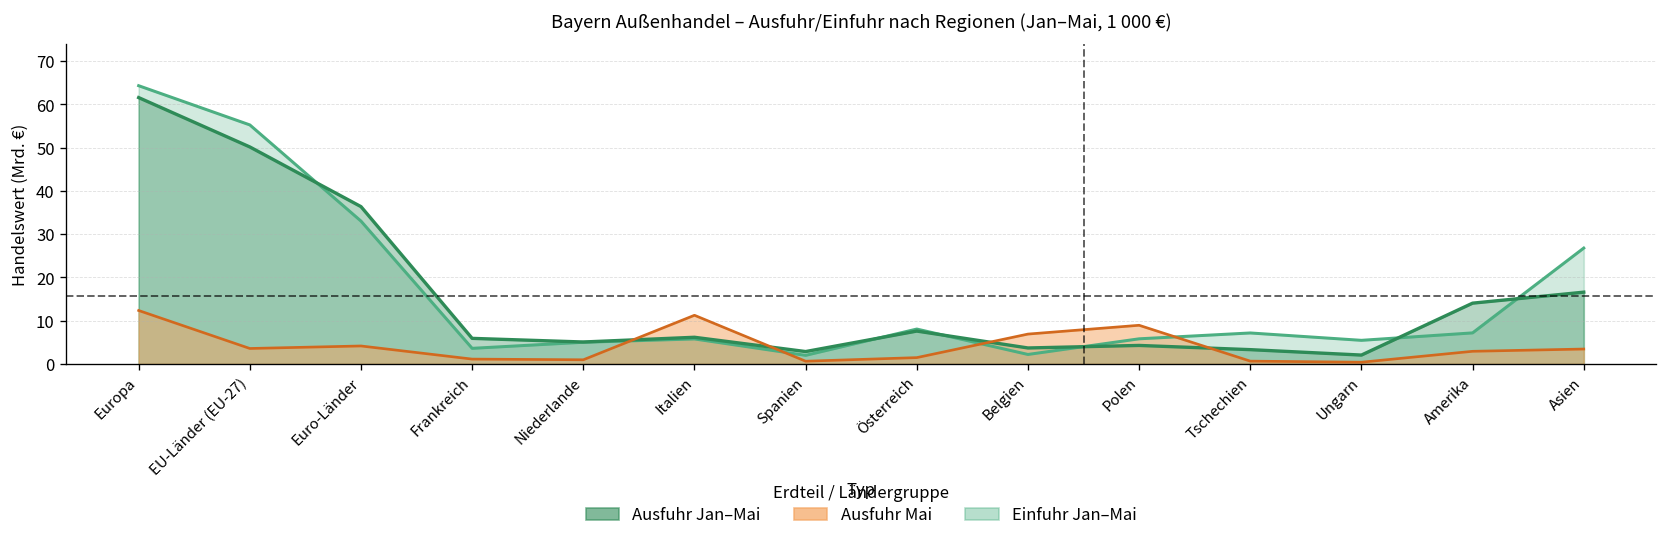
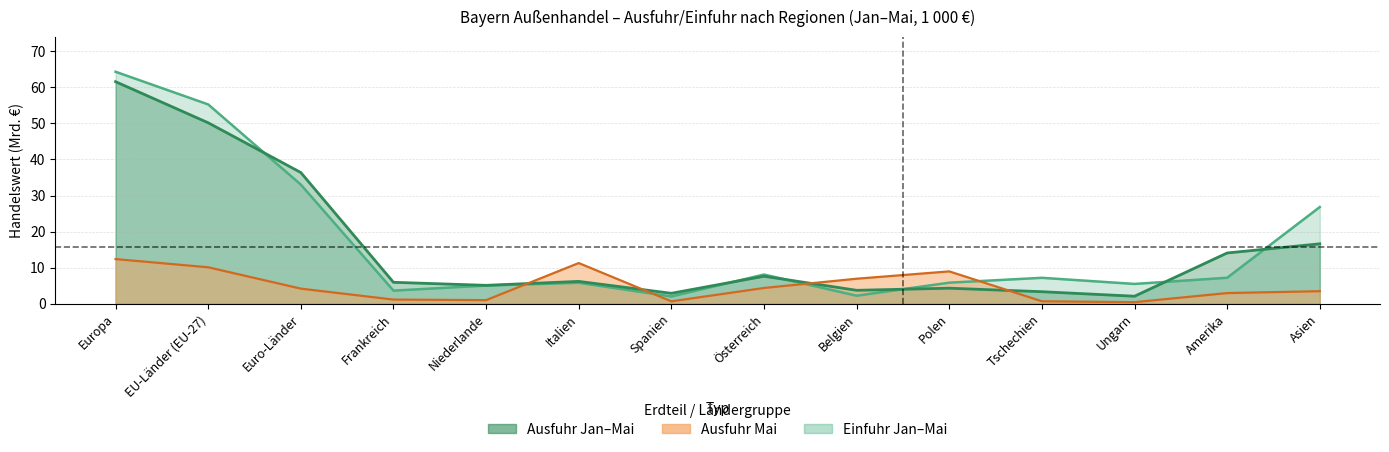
Ausfuhr Mai, EU-Länder (EU-27): 4 -> 10
Ausfuhr Mai, Österreich: 1 -> 4
